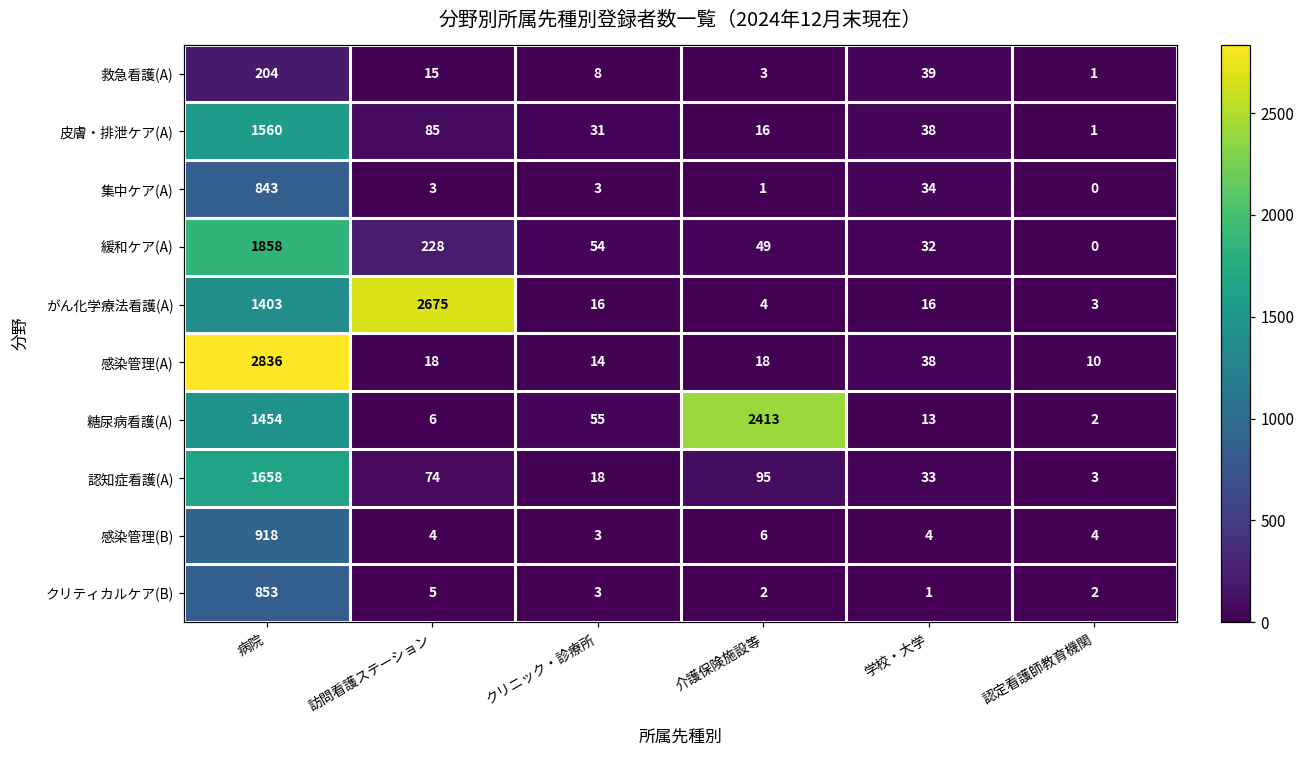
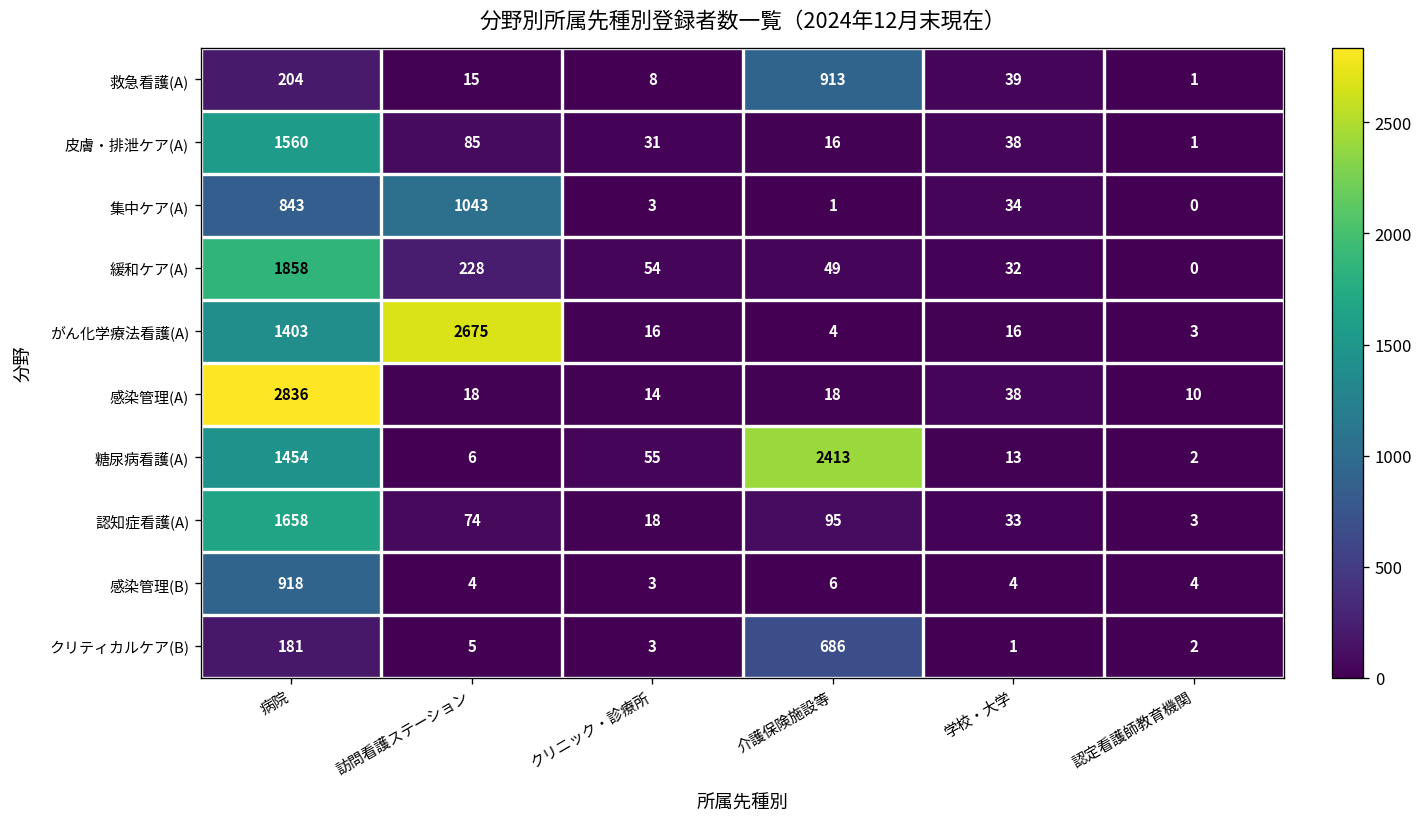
救急看護(A), 介護保険施設等: 3 -> 913
集中ケア(A), 訪問看護ステーション: 3 -> 1043
クリティカルケア(B), 病院: 853 -> 181
クリティカルケア(B), 介護保険施設等: 2 -> 686
